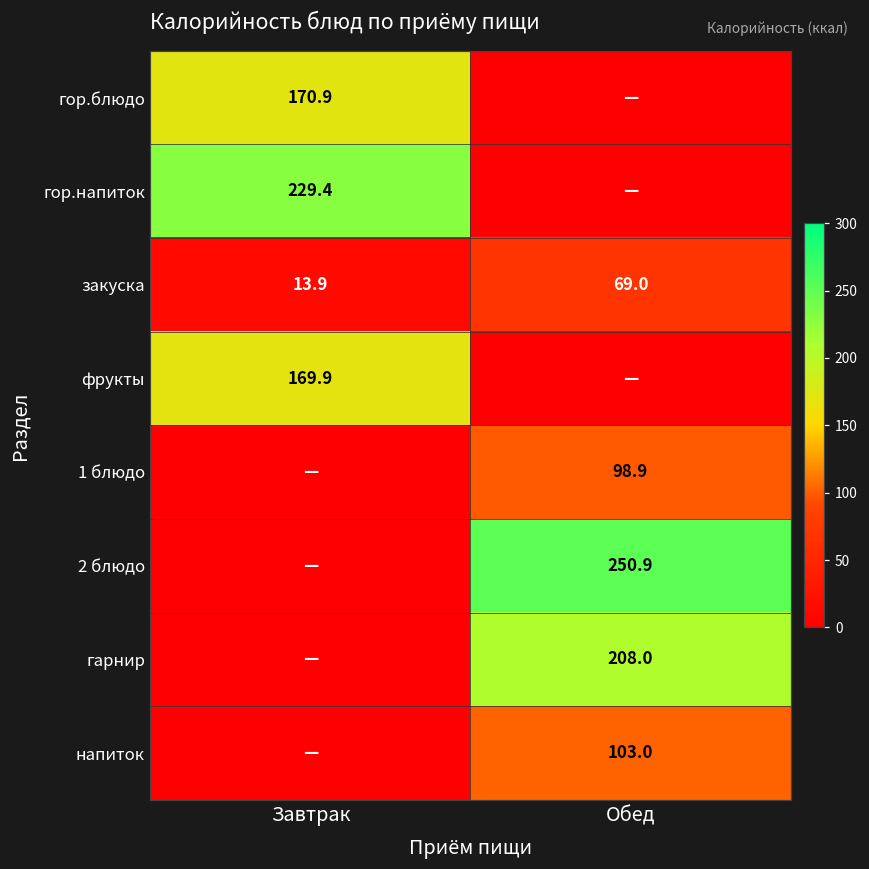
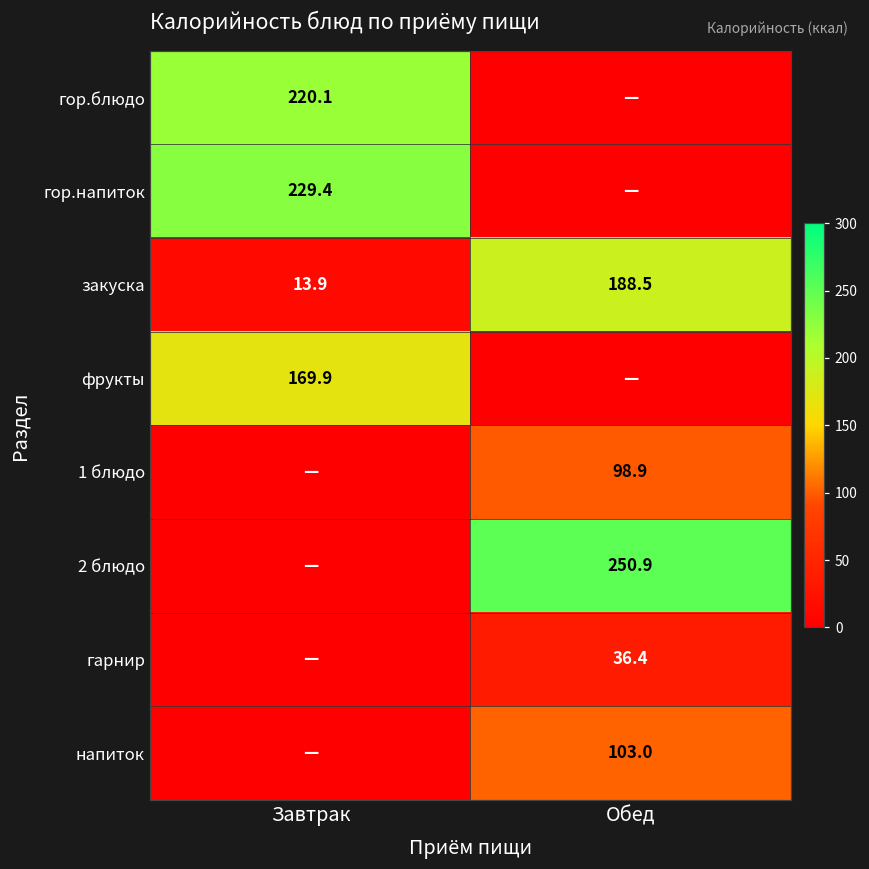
гор.блюдо, Завтрак: 170.9 -> 220.1
закуска, Обед: 69.0 -> 188.5
гарнир, Обед: 208.0 -> 36.4
